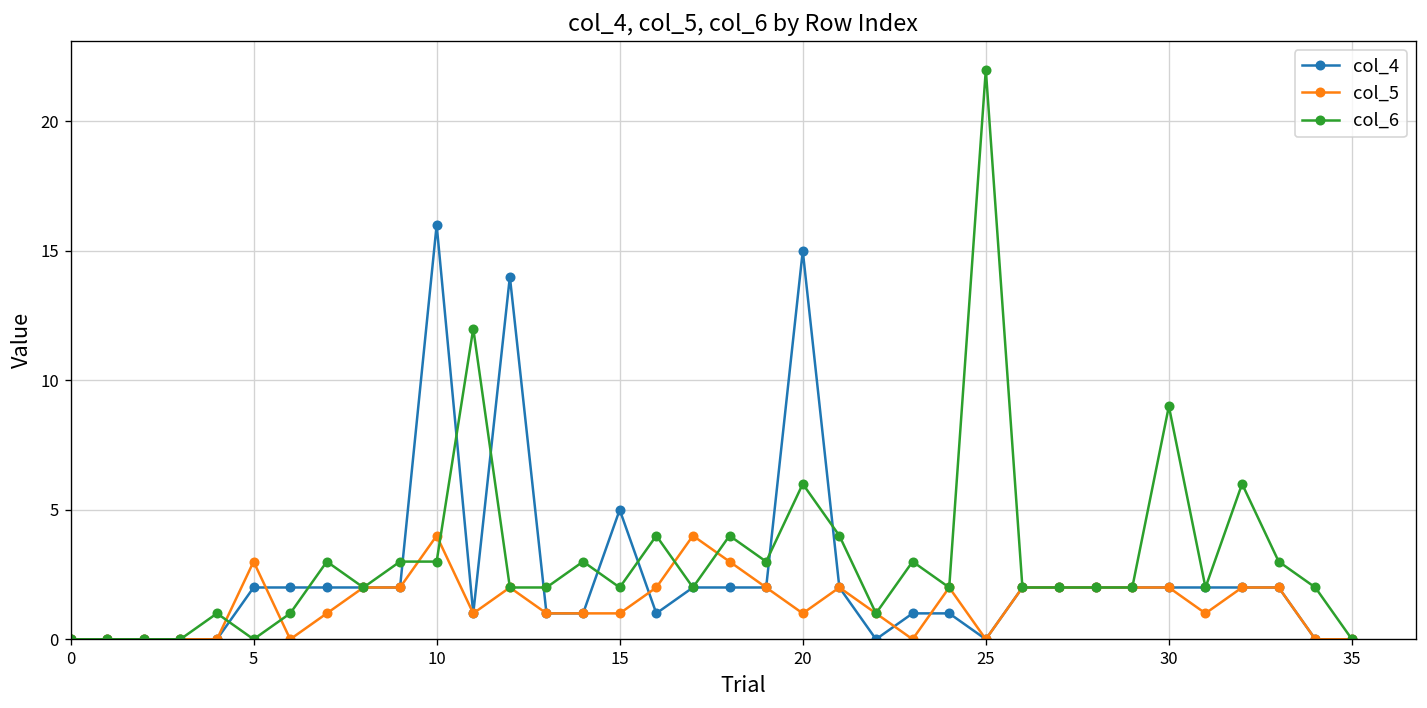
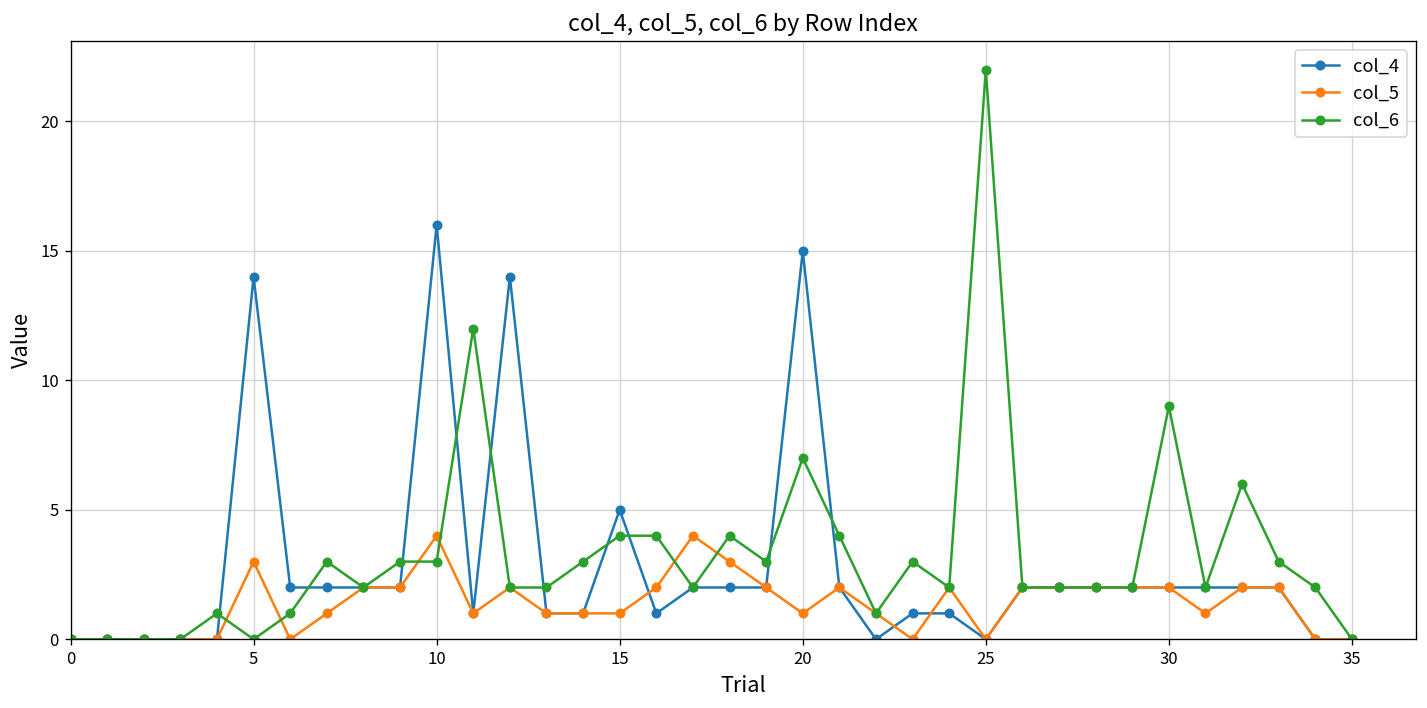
col_4, 5: 2 -> 14
col_6, 15: 2 -> 4
col_6, 20: 6 -> 7
